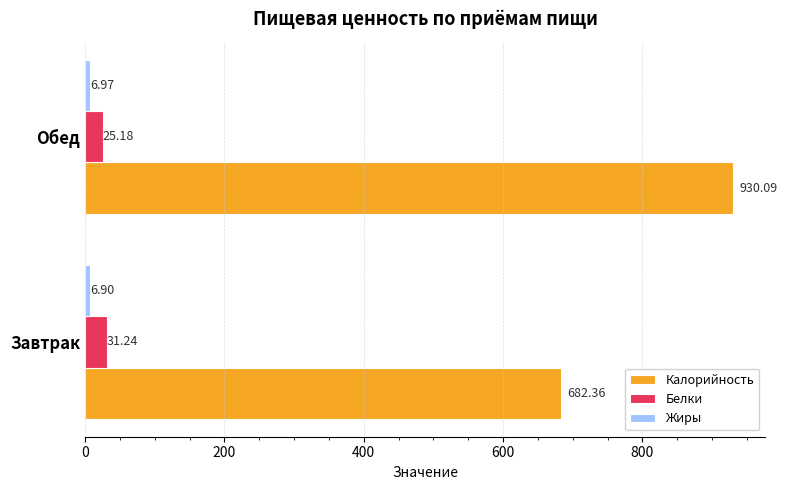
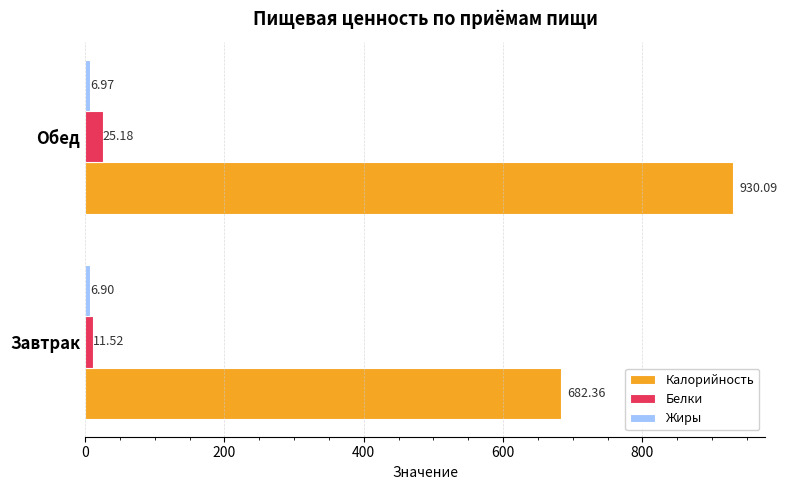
Белки, Завтрак: 31.24 -> 11.52
